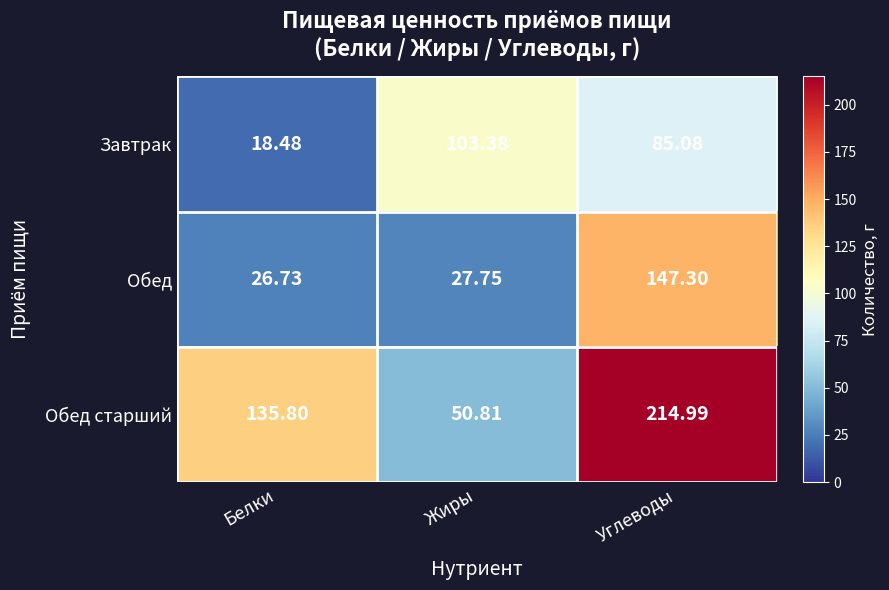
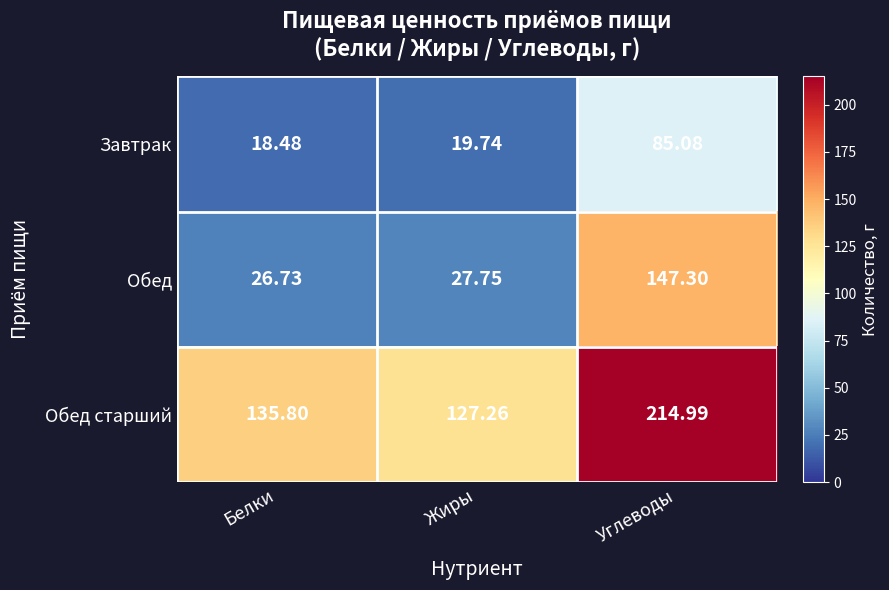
Завтрак, Жиры: 103.38 -> 19.74
Обед старший, Жиры: 50.81 -> 127.26
